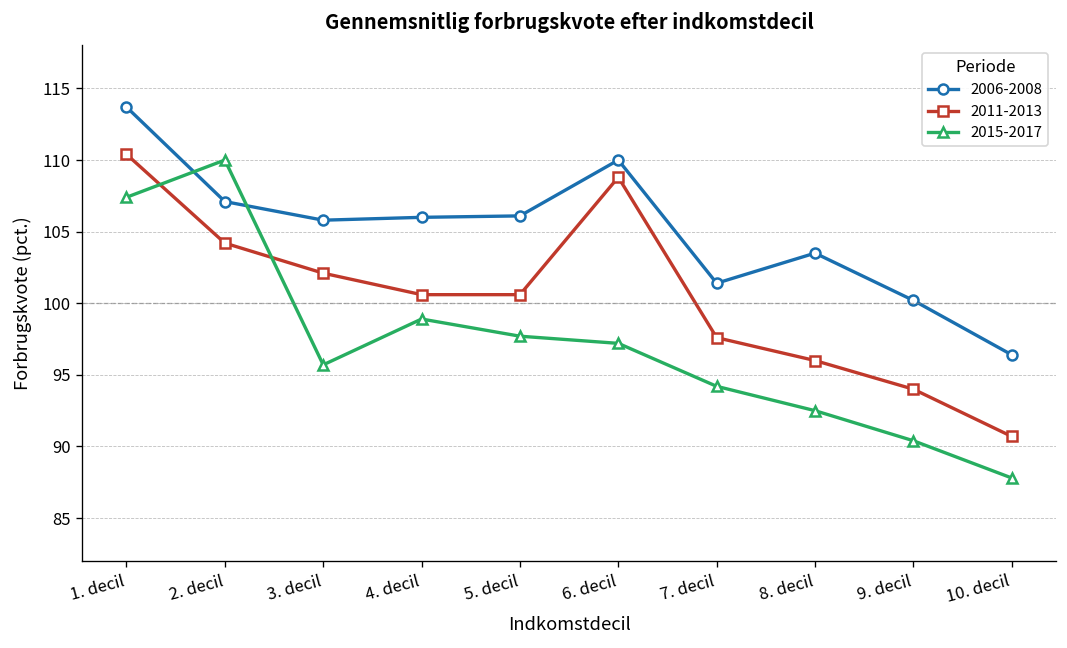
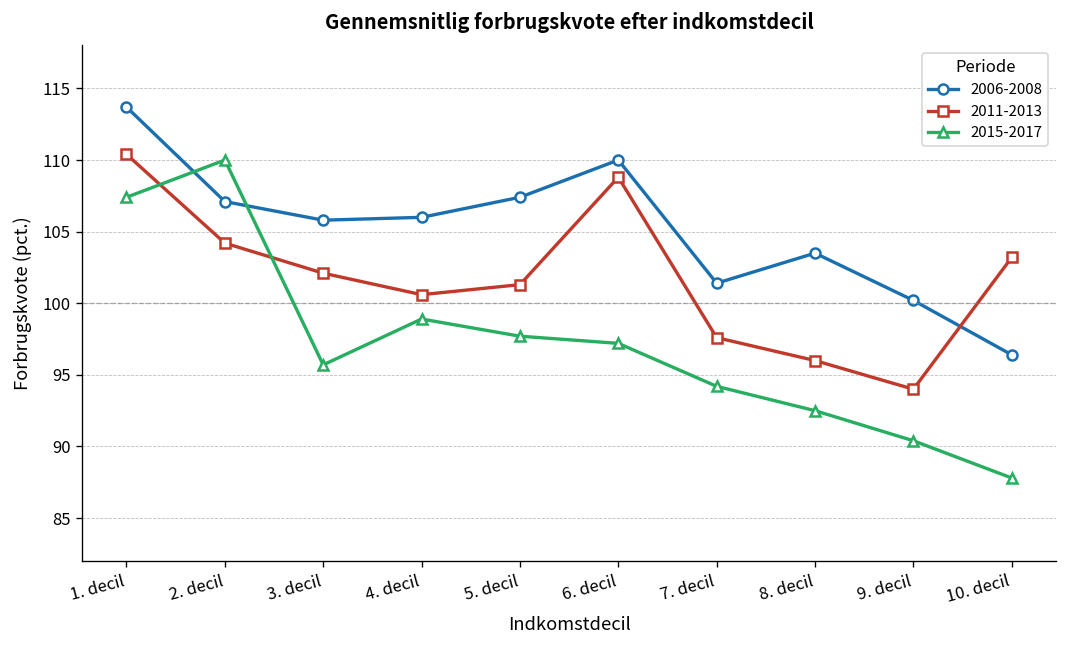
2006-2008, 5. decil: 106.1 -> 107.4
2011-2013, 5. decil: 100.6 -> 101.3
2011-2013, 10. decil: 90.7 -> 103.2
